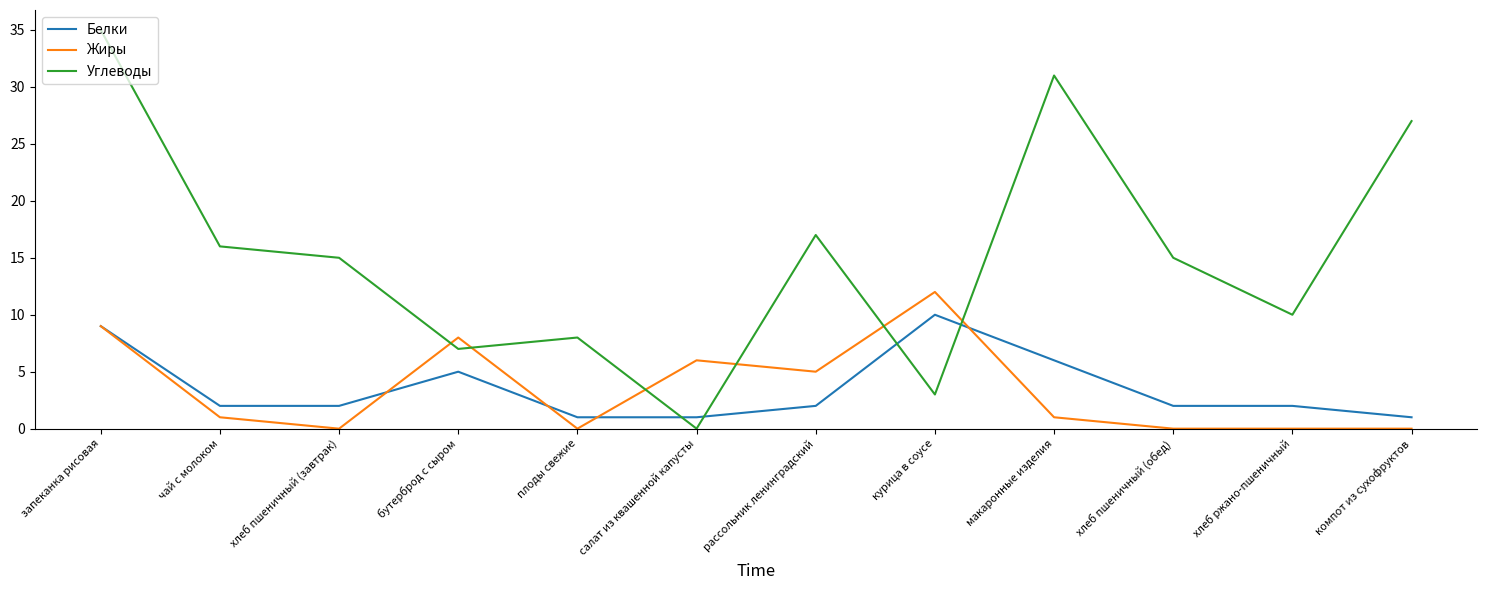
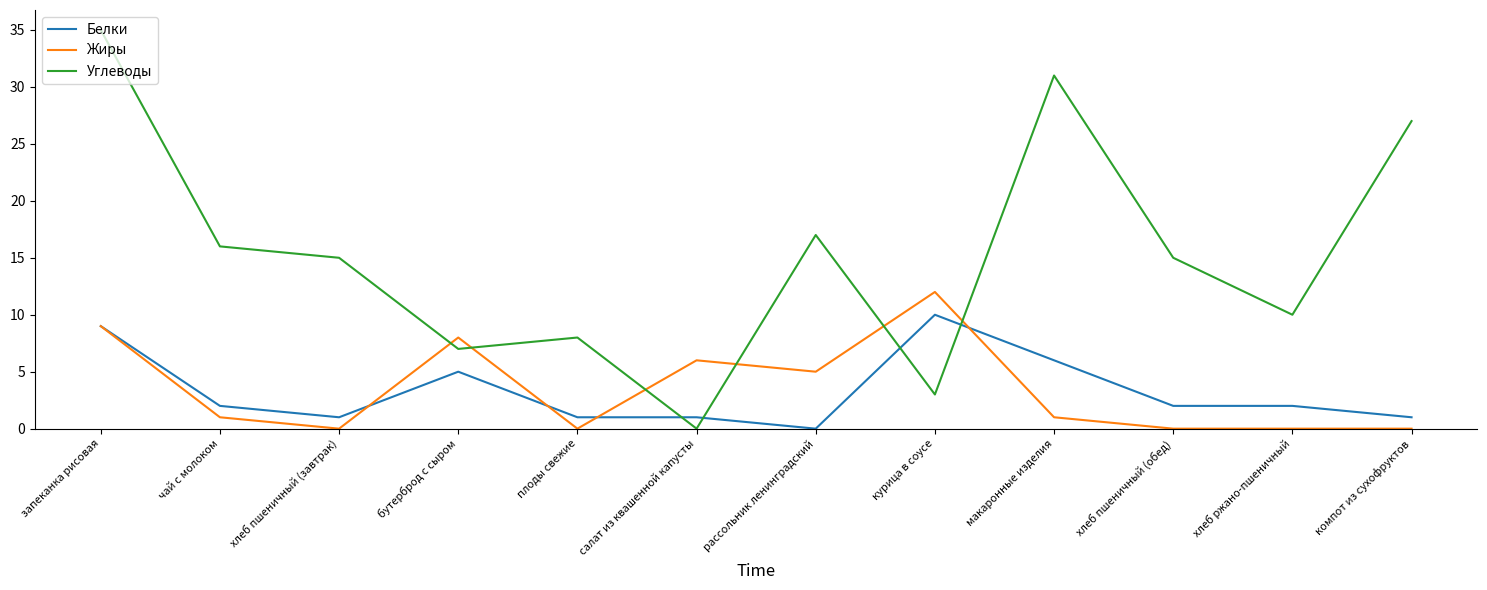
Белки, хлеб пшеничный (завтрак): 2 -> 1
Белки, рассольник ленинградский: 2 -> 0
